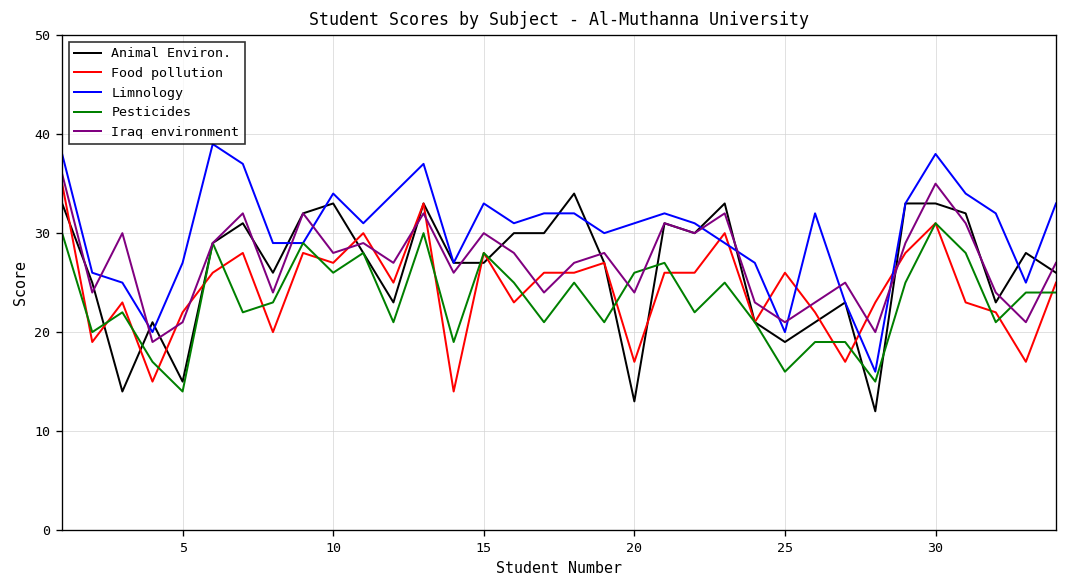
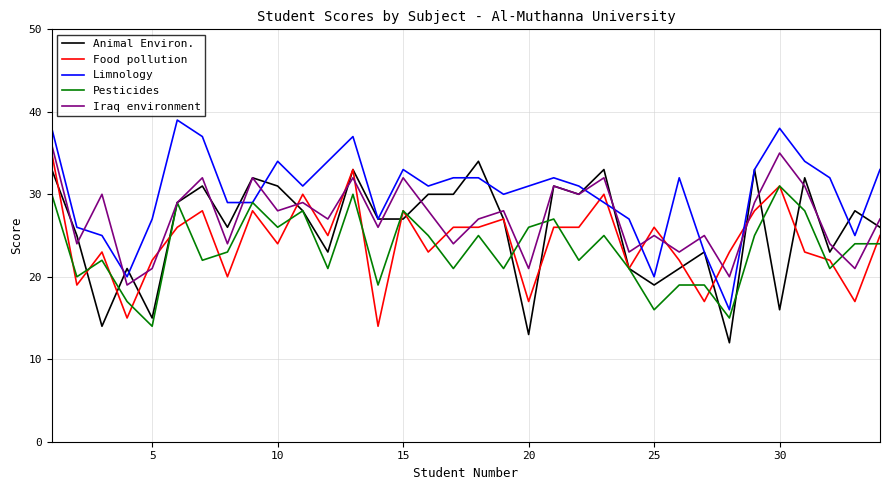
Animal Environ., 10: 33 -> 31
Food pollution, 10: 27 -> 24
Iraq environment, 15: 30 -> 32
Iraq environment, 20: 24 -> 21
Iraq environment, 25: 21 -> 25
Animal Environ., 30: 33 -> 16
